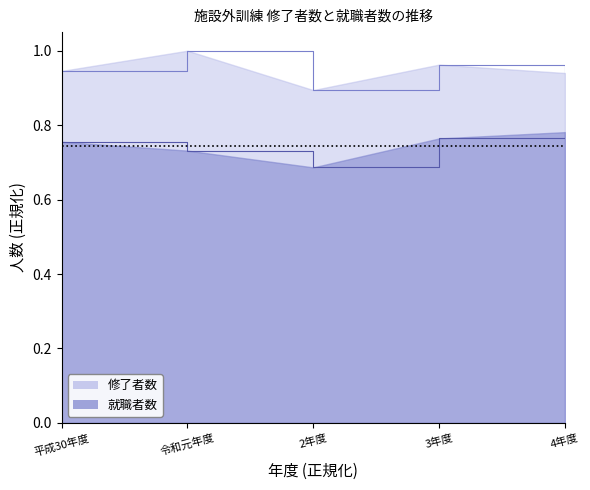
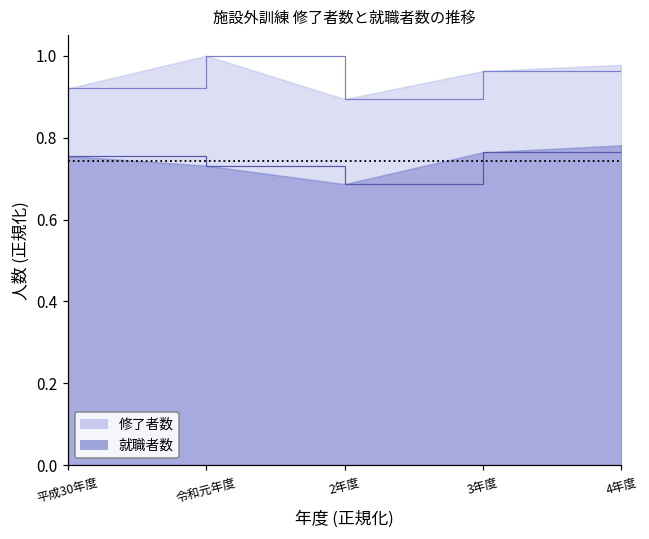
修了者数, 平成30年度: 0.95 -> 0.92
修了者数, 4年度: 0.94 -> 0.98
